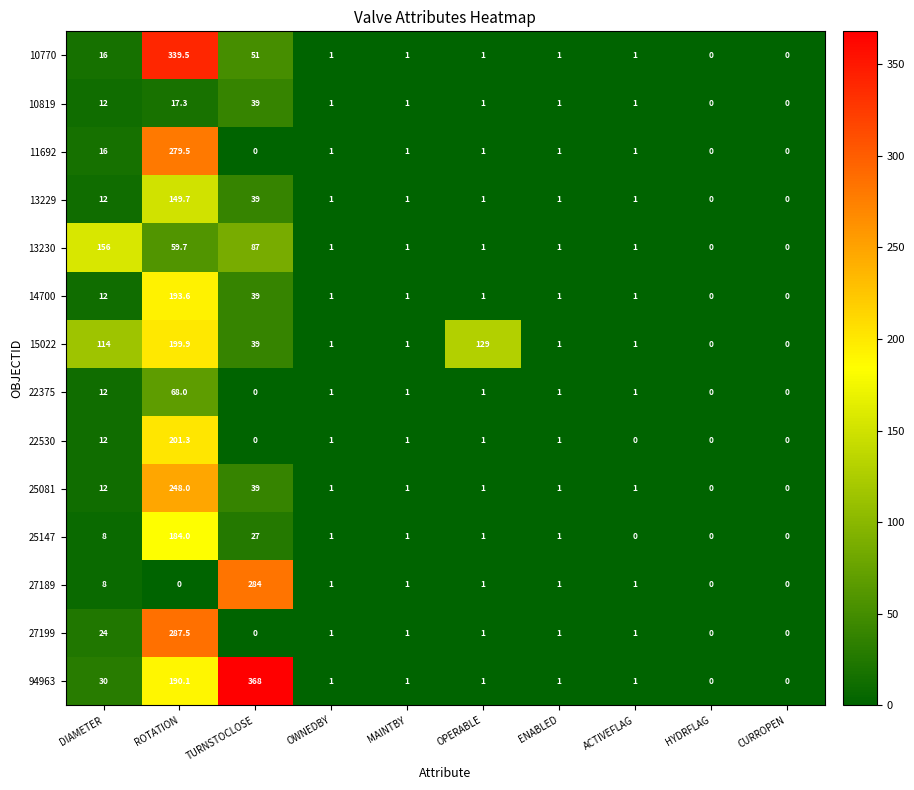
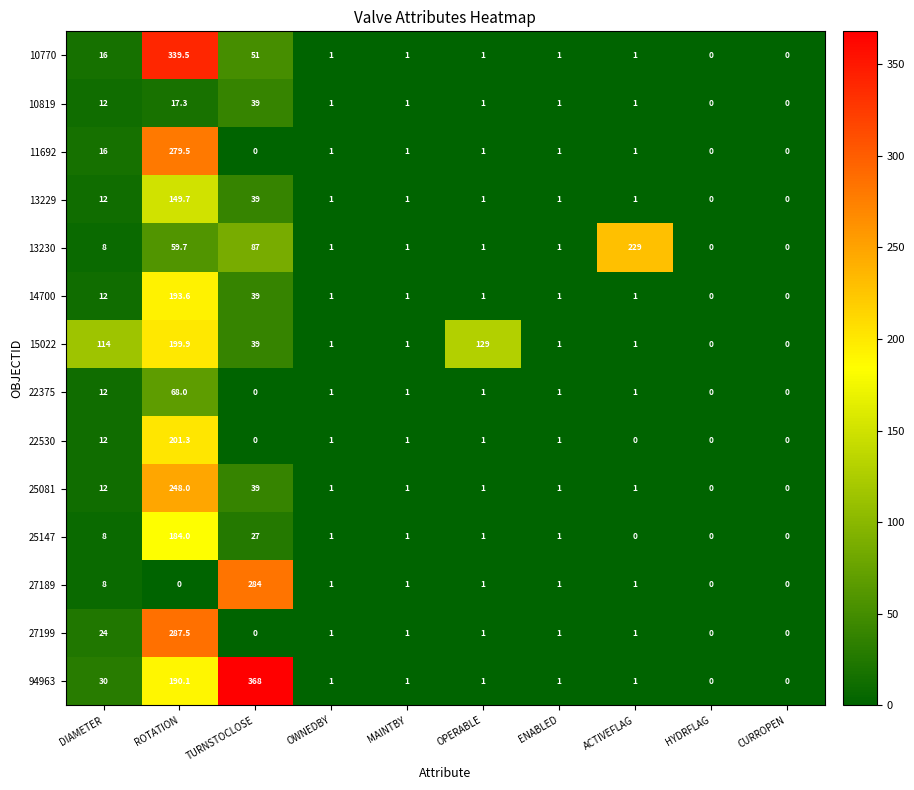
13230, DIAMETER: 156 -> 8
13230, ACTIVEFLAG: 1 -> 229
